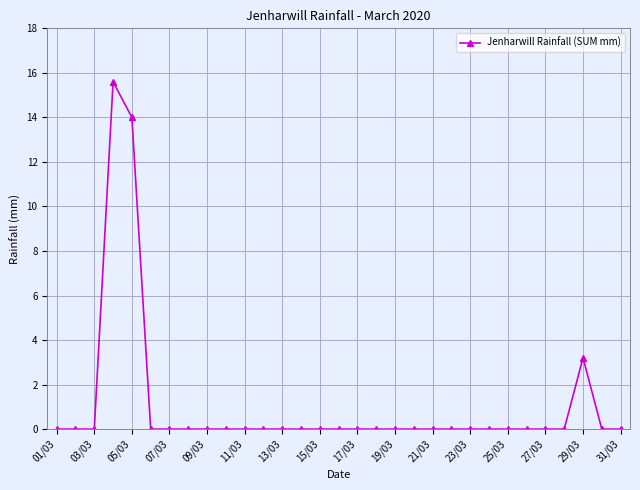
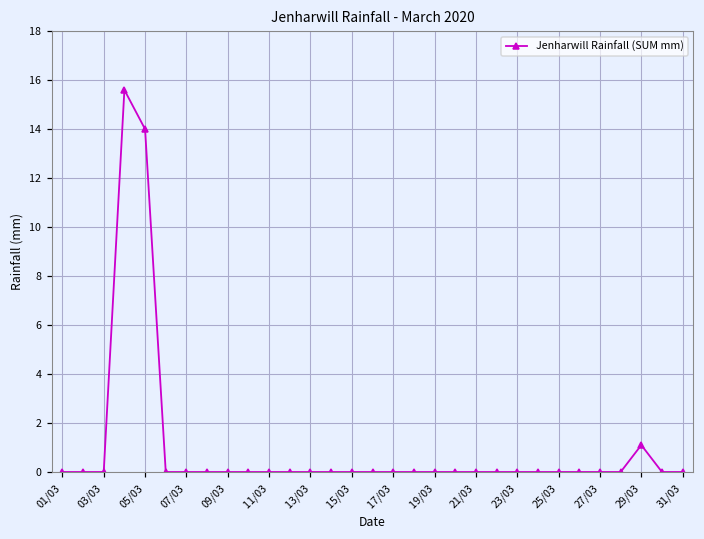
29/03: 3.2 -> 1.1
